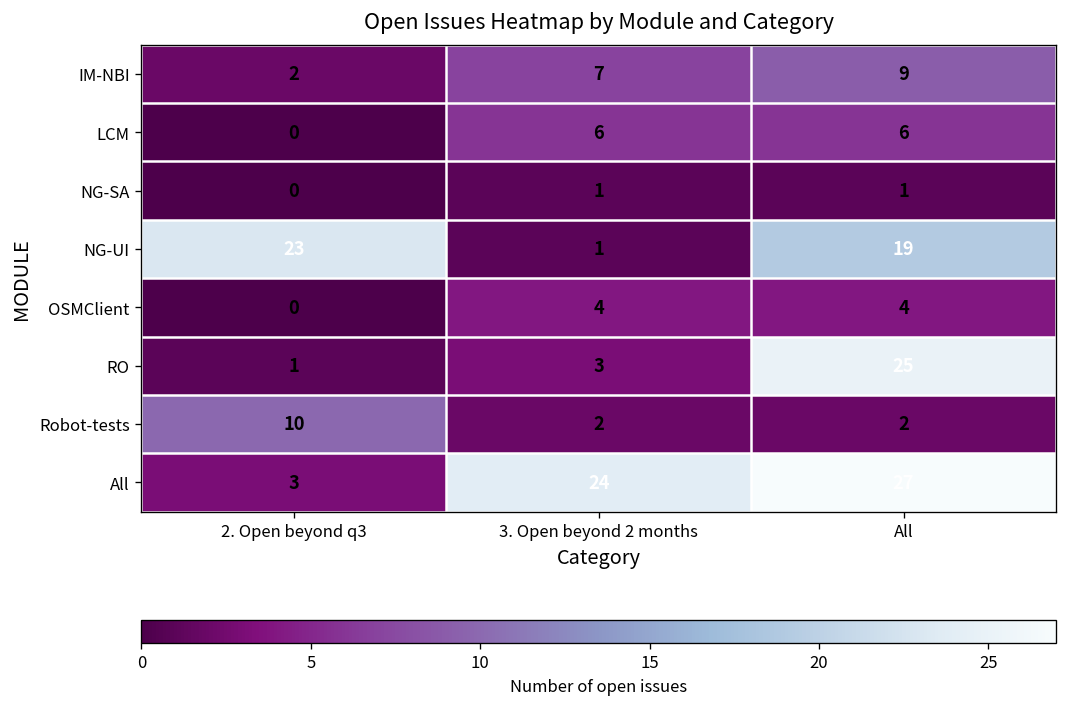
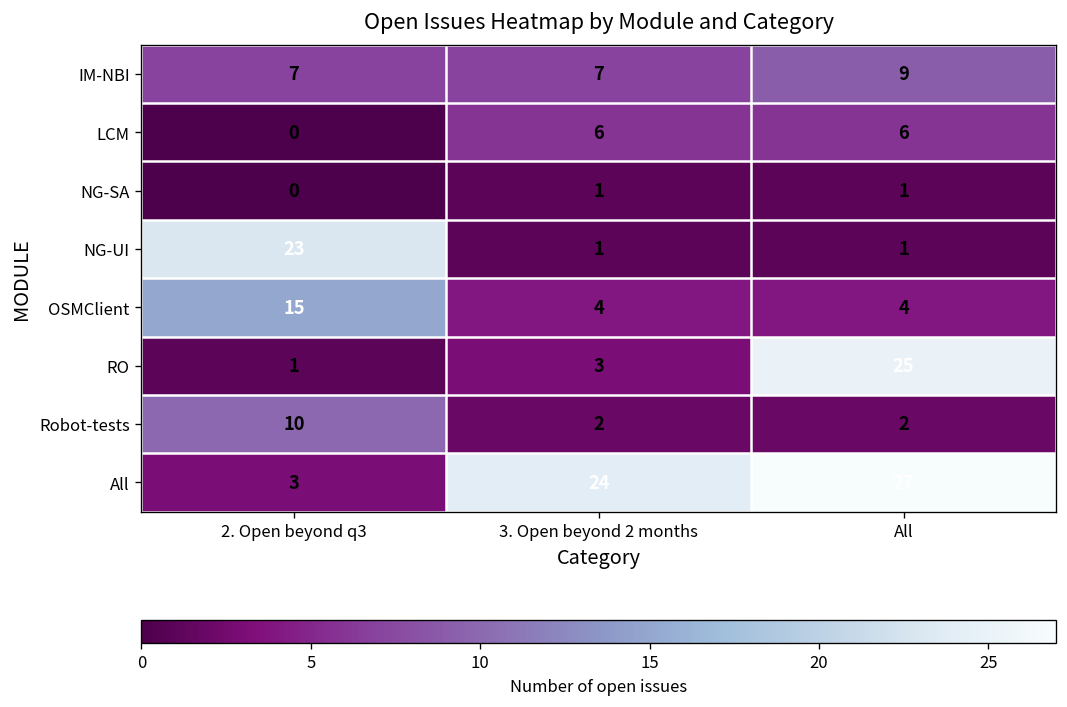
IM-NBI, 2. Open beyond q3: 2 -> 7
NG-UI, All: 19 -> 1
OSMClient, 2. Open beyond q3: 0 -> 15
